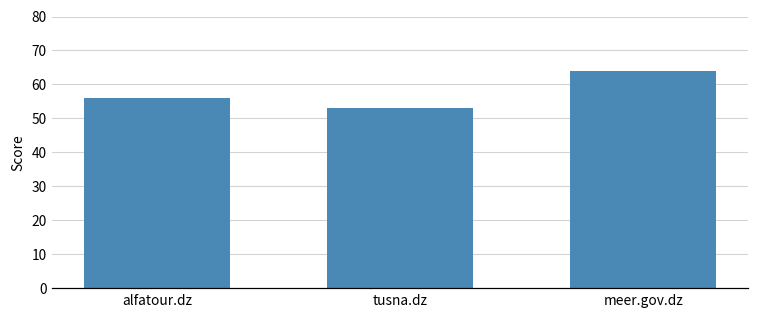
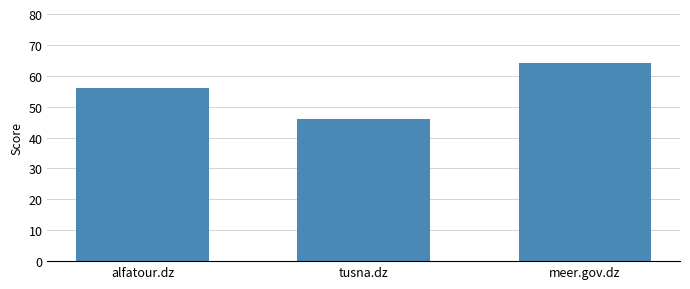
tusna.dz: 53 -> 46
